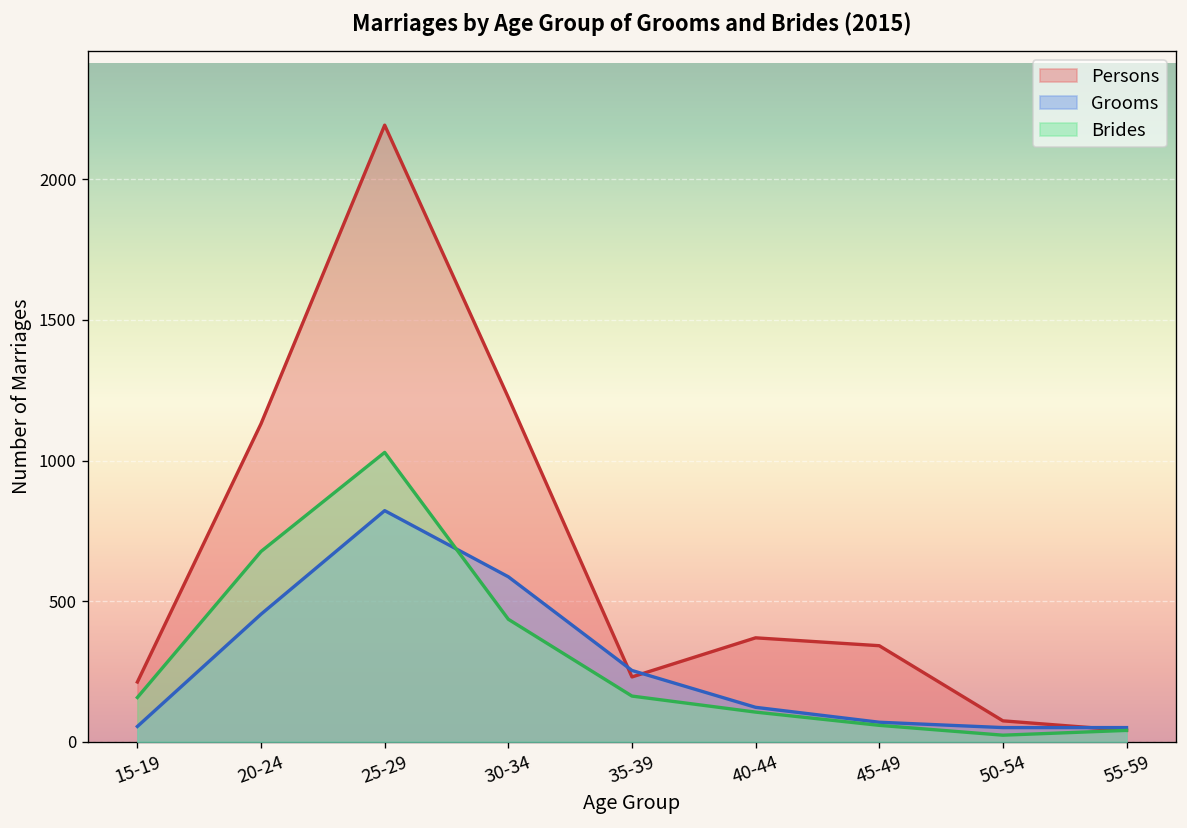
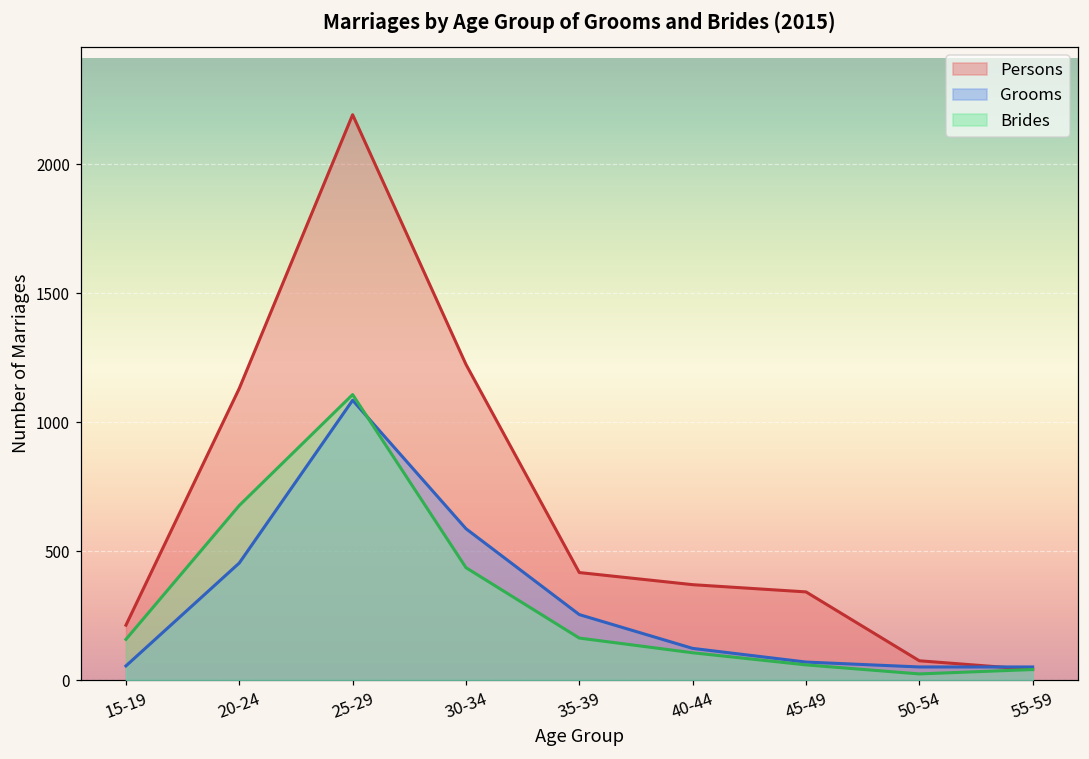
Grooms, 25-29: 820 -> 1090
Brides, 25-29: 1030 -> 1110
Persons, 35-39: 230 -> 420
